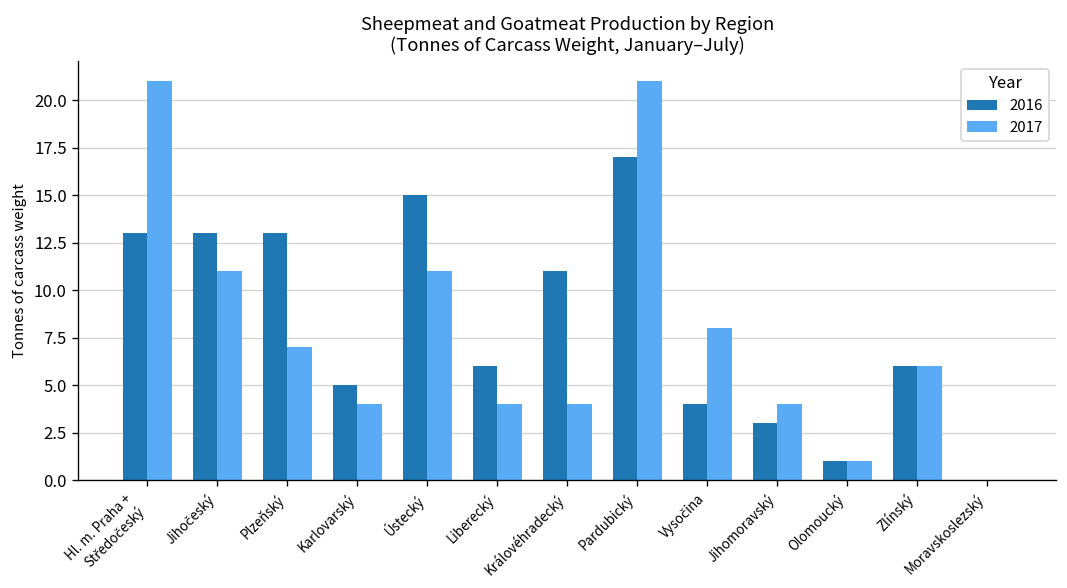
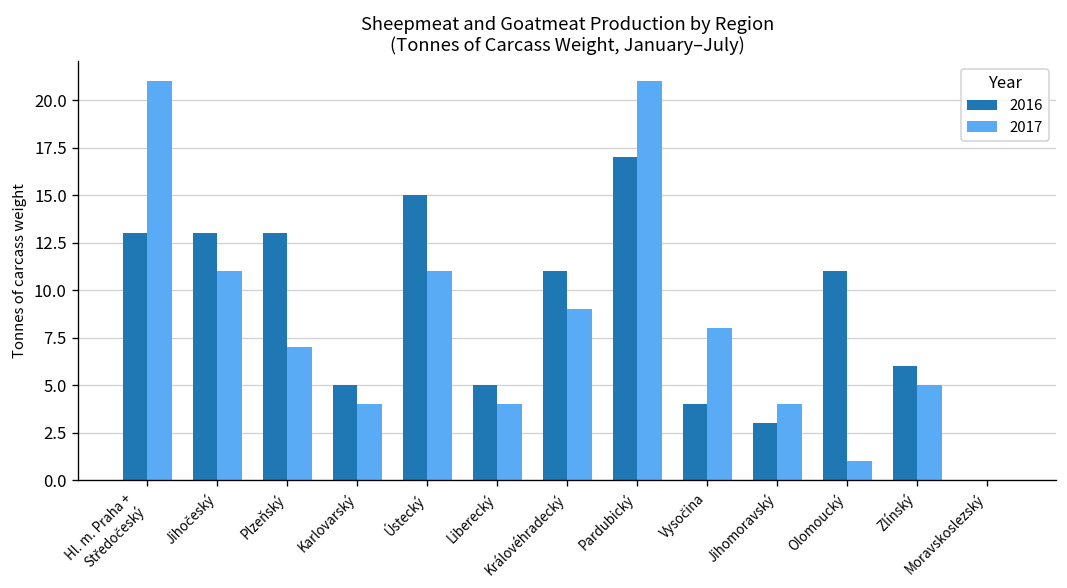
2016, Liberecký: 6 -> 5
2017, Královéhradecký: 4 -> 9
2016, Olomoucký: 1 -> 11
2017, Zlínský: 6 -> 5
